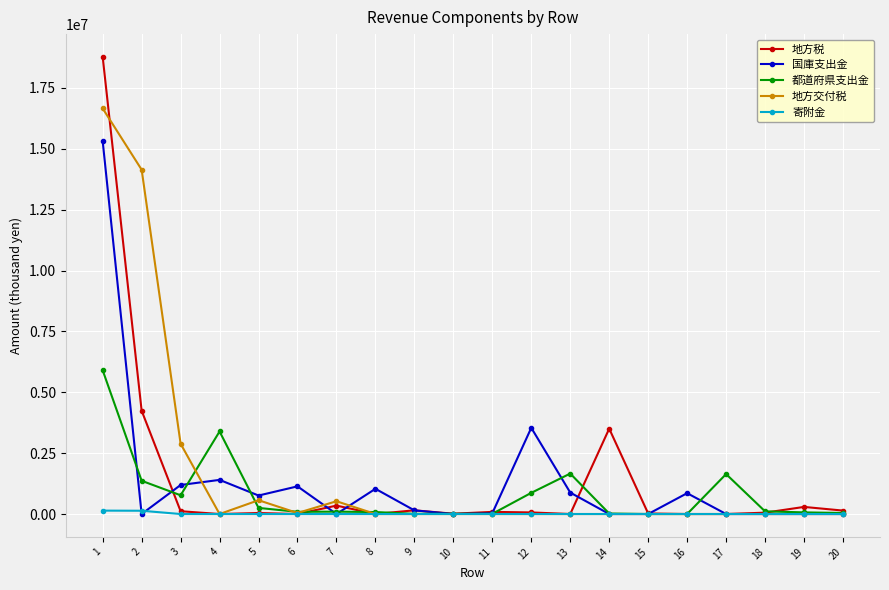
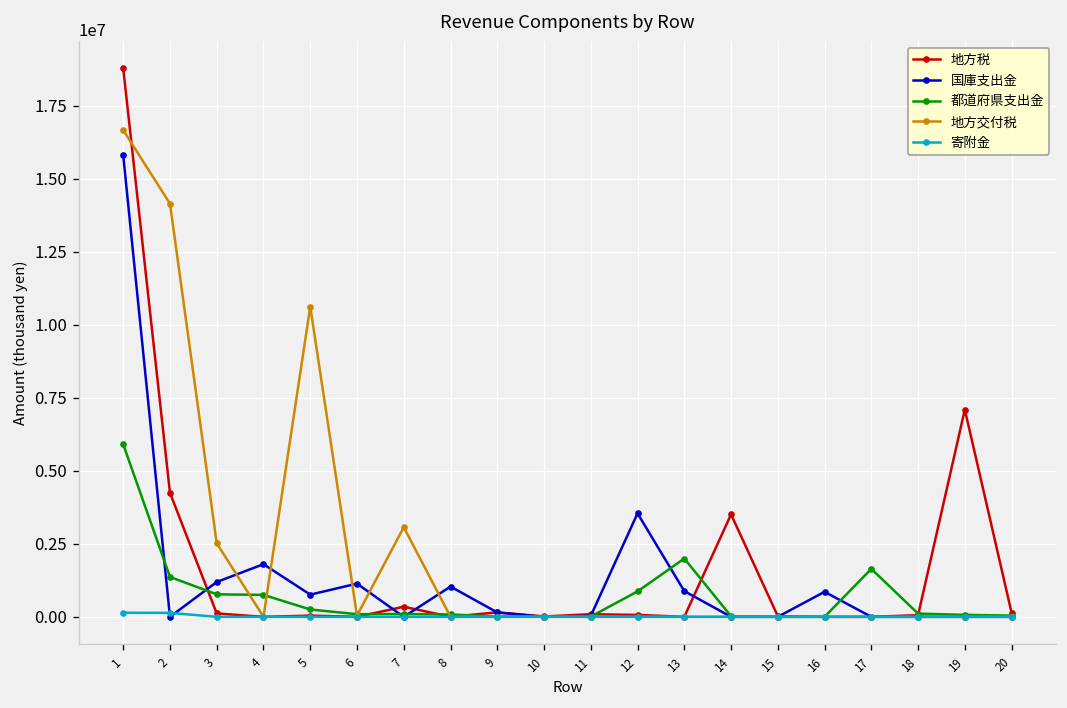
国庫支出金, 1: 15300000 -> 15800000
地方交付税, 3: 2900000 -> 2500000
国庫支出金, 4: 1400000 -> 1800000
都道府県支出金, 4: 3400000 -> 800000
地方交付税, 5: 600000 -> 10600000
地方交付税, 7: 500000 -> 3100000
都道府県支出金, 13: 1700000 -> 2000000
地方税, 19: 300000 -> 7100000
